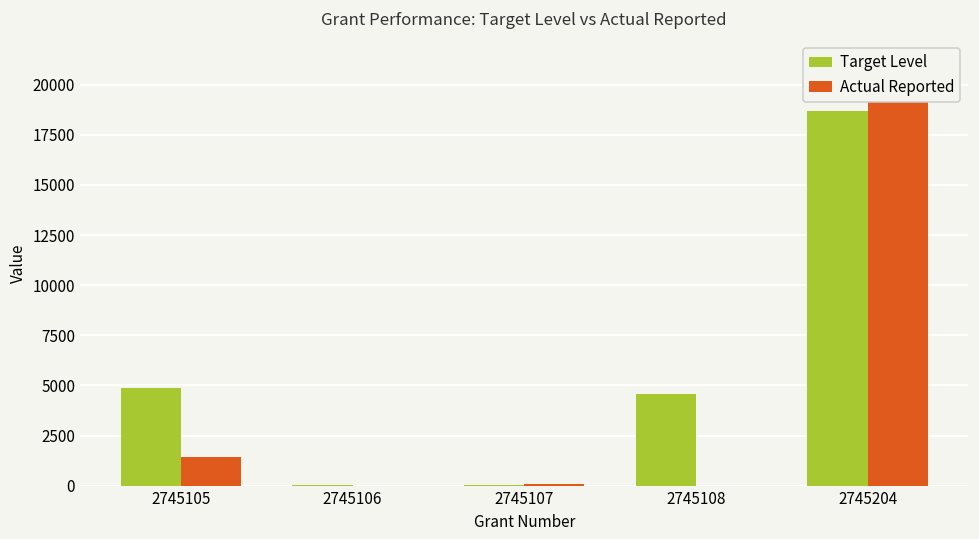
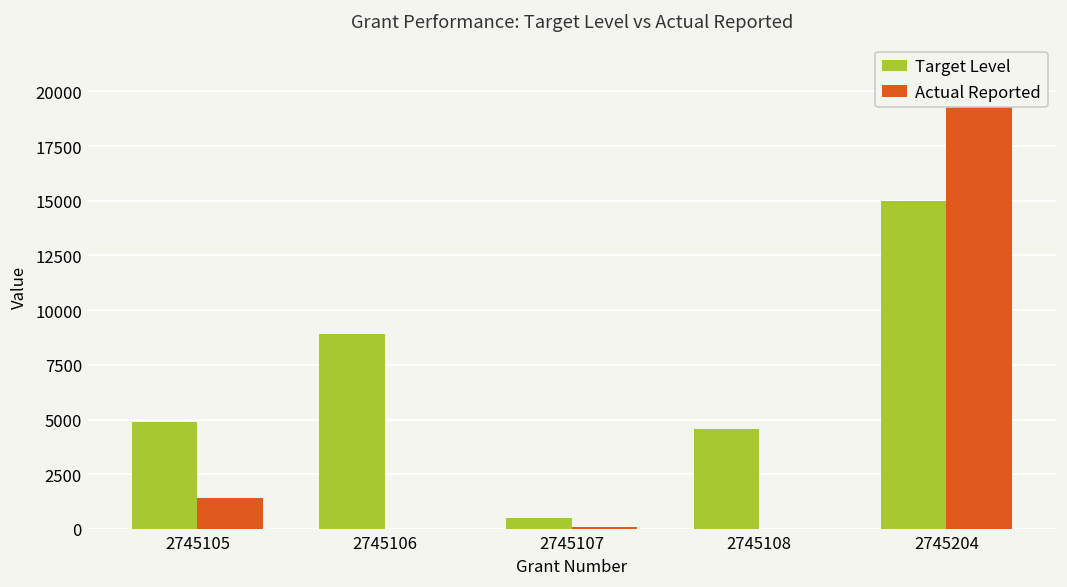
Target Level, 2745106: 0 -> 8900
Target Level, 2745107: 100 -> 500
Target Level, 2745204: 18700 -> 15000
